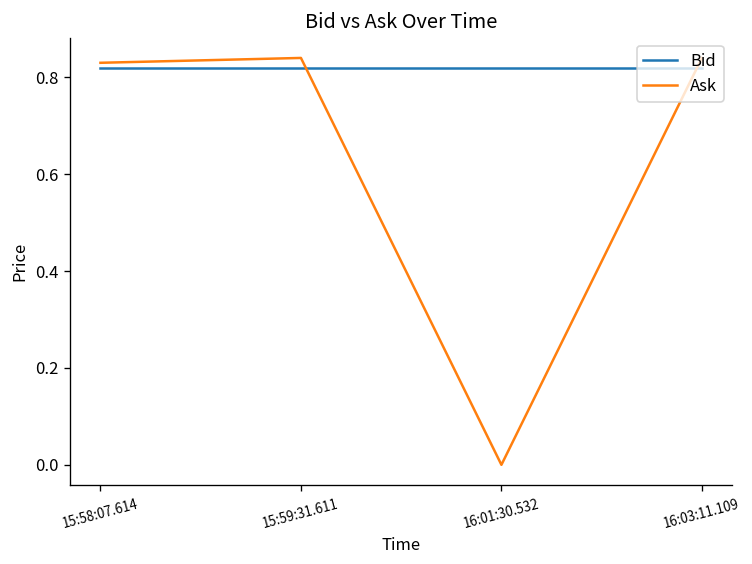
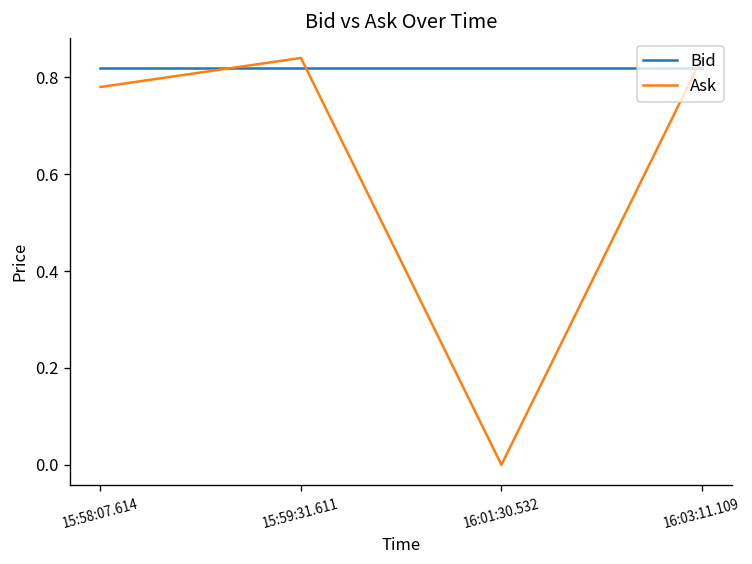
Ask, 15:58:07.614: 0.83 -> 0.78
